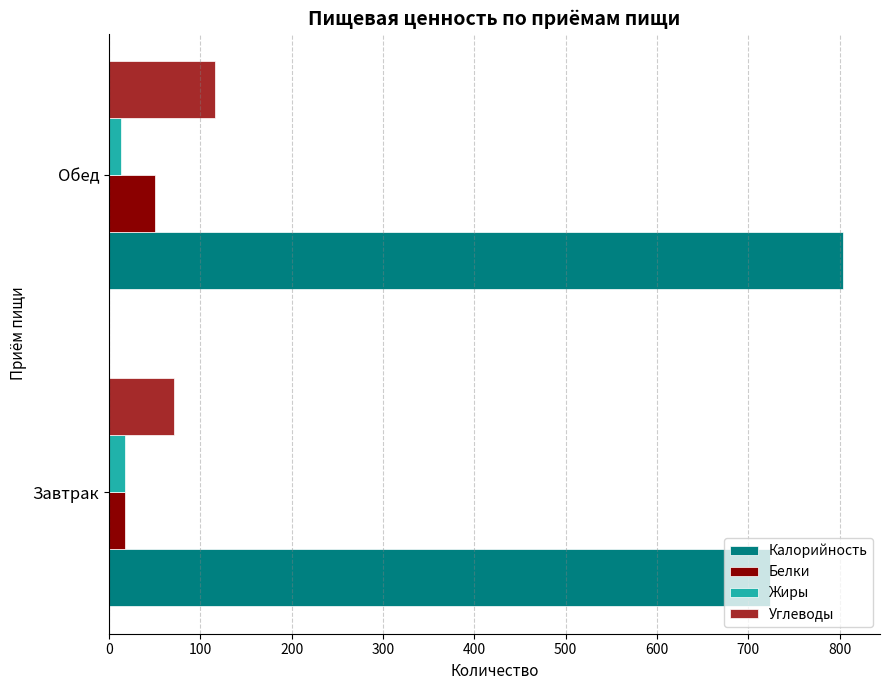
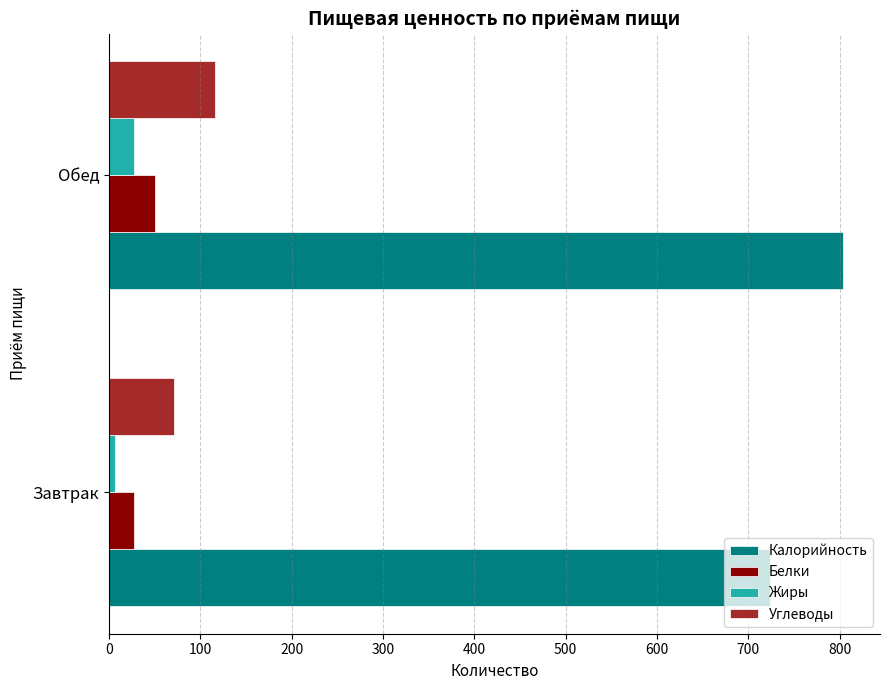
Жиры, Обед: 10 -> 30
Жиры, Завтрак: 20 -> 10
Белки, Завтрак: 20 -> 30
